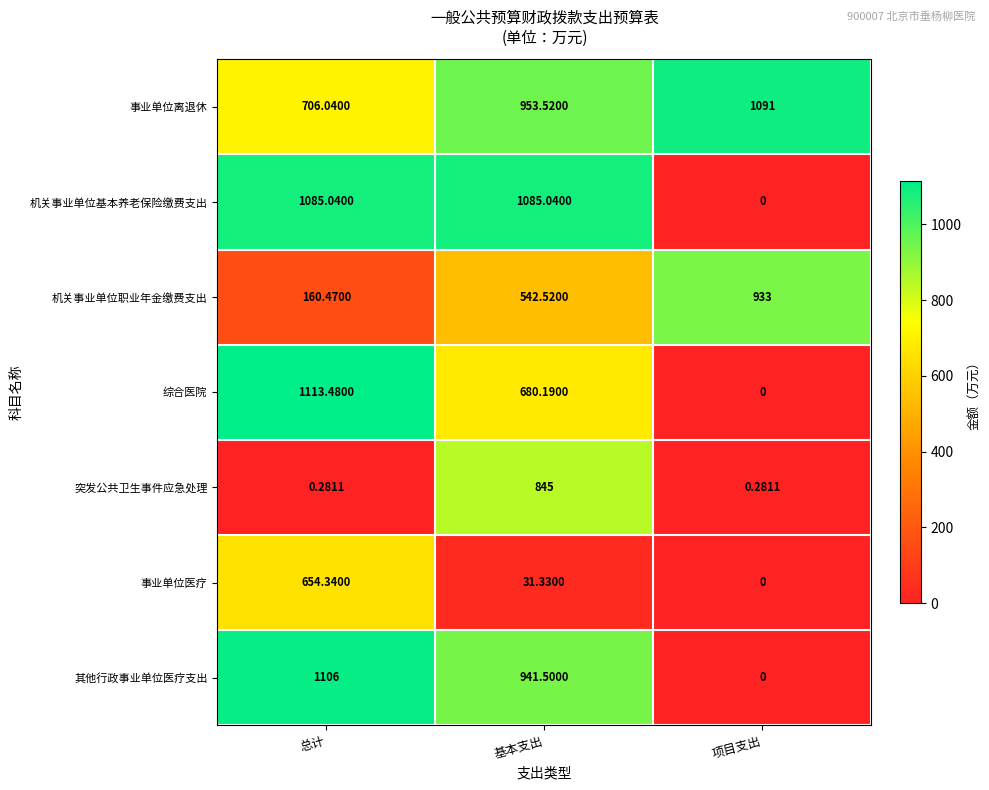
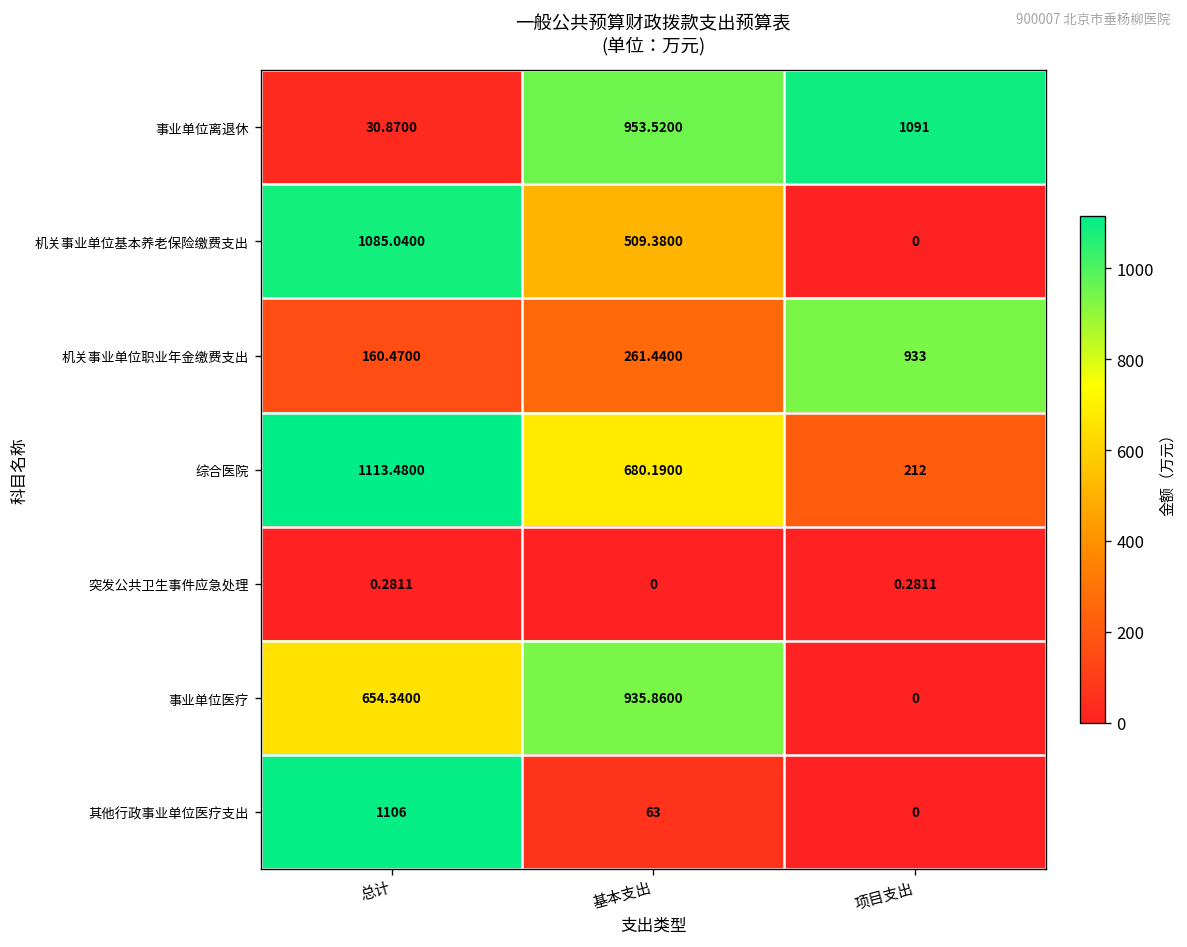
事业单位离退休, 总计: 706.0400 -> 30.8700
机关事业单位基本养老保险缴费支出, 基本支出: 1085.0400 -> 509.3800
机关事业单位职业年金缴费支出, 基本支出: 542.5200 -> 261.4400
综合医院, 项目支出: 0 -> 212
突发公共卫生事件应急处理, 基本支出: 845 -> 0
事业单位医疗, 基本支出: 31.3300 -> 935.8600
其他行政事业单位医疗支出, 基本支出: 941.5000 -> 63
